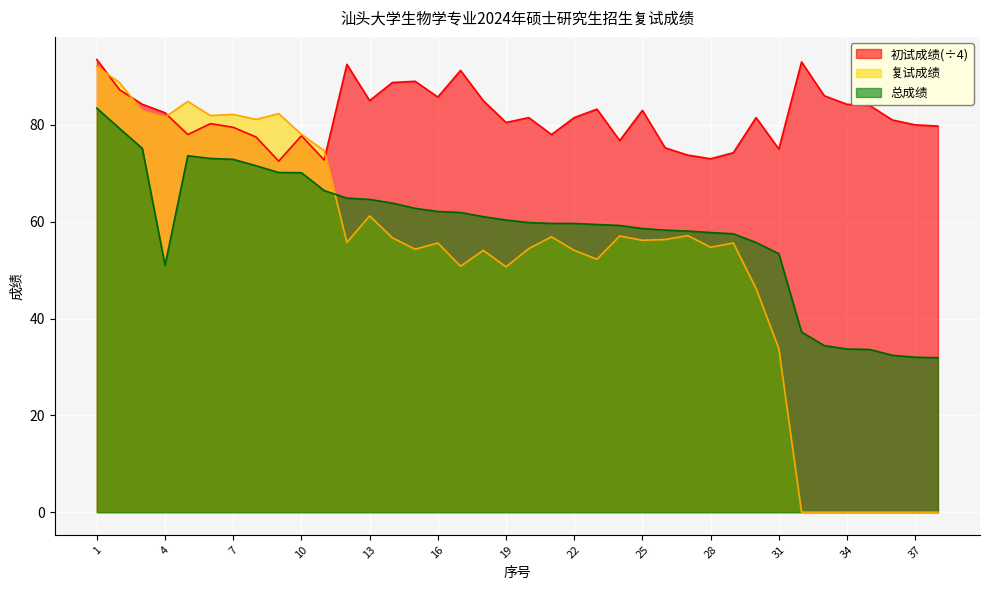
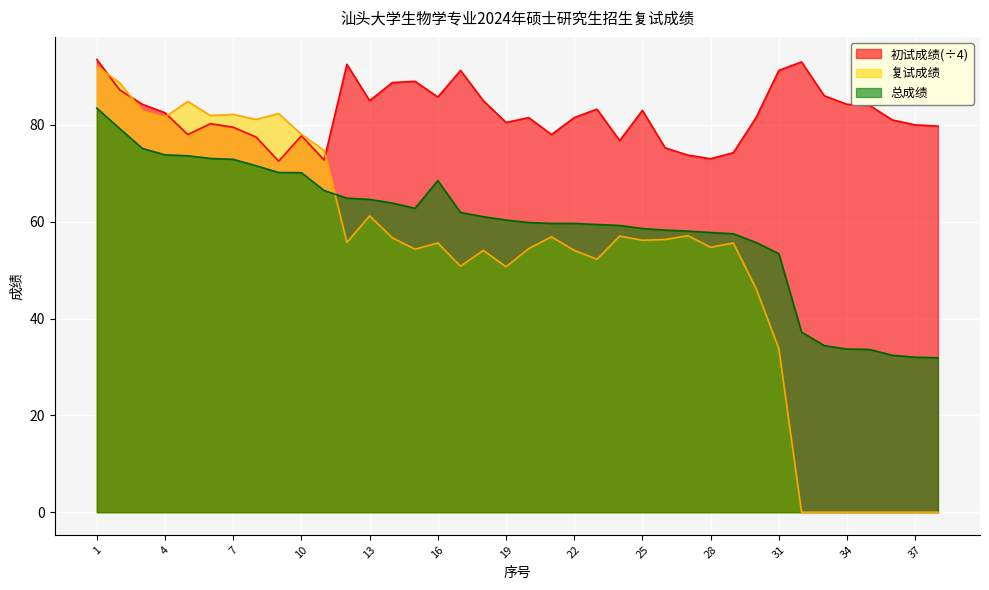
总成绩, 4: 51 -> 74
总成绩, 16: 62 -> 69
初试成绩(÷4), 31: 75 -> 91
